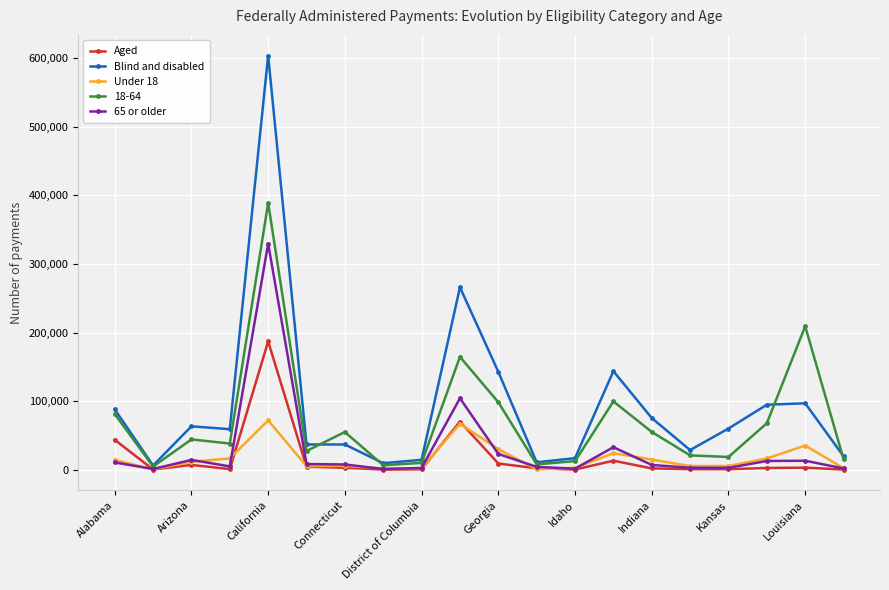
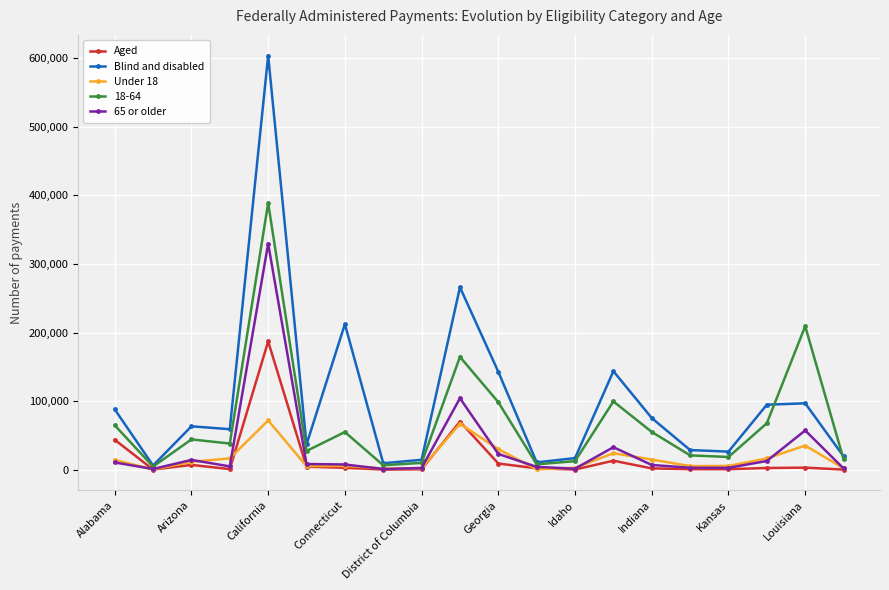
18-64, Alabama: 80,000 -> 70,000
Blind and disabled, Connecticut: 40,000 -> 210,000
Blind and disabled, Kansas: 60,000 -> 30,000
65 or older, Louisiana: 10,000 -> 60,000
